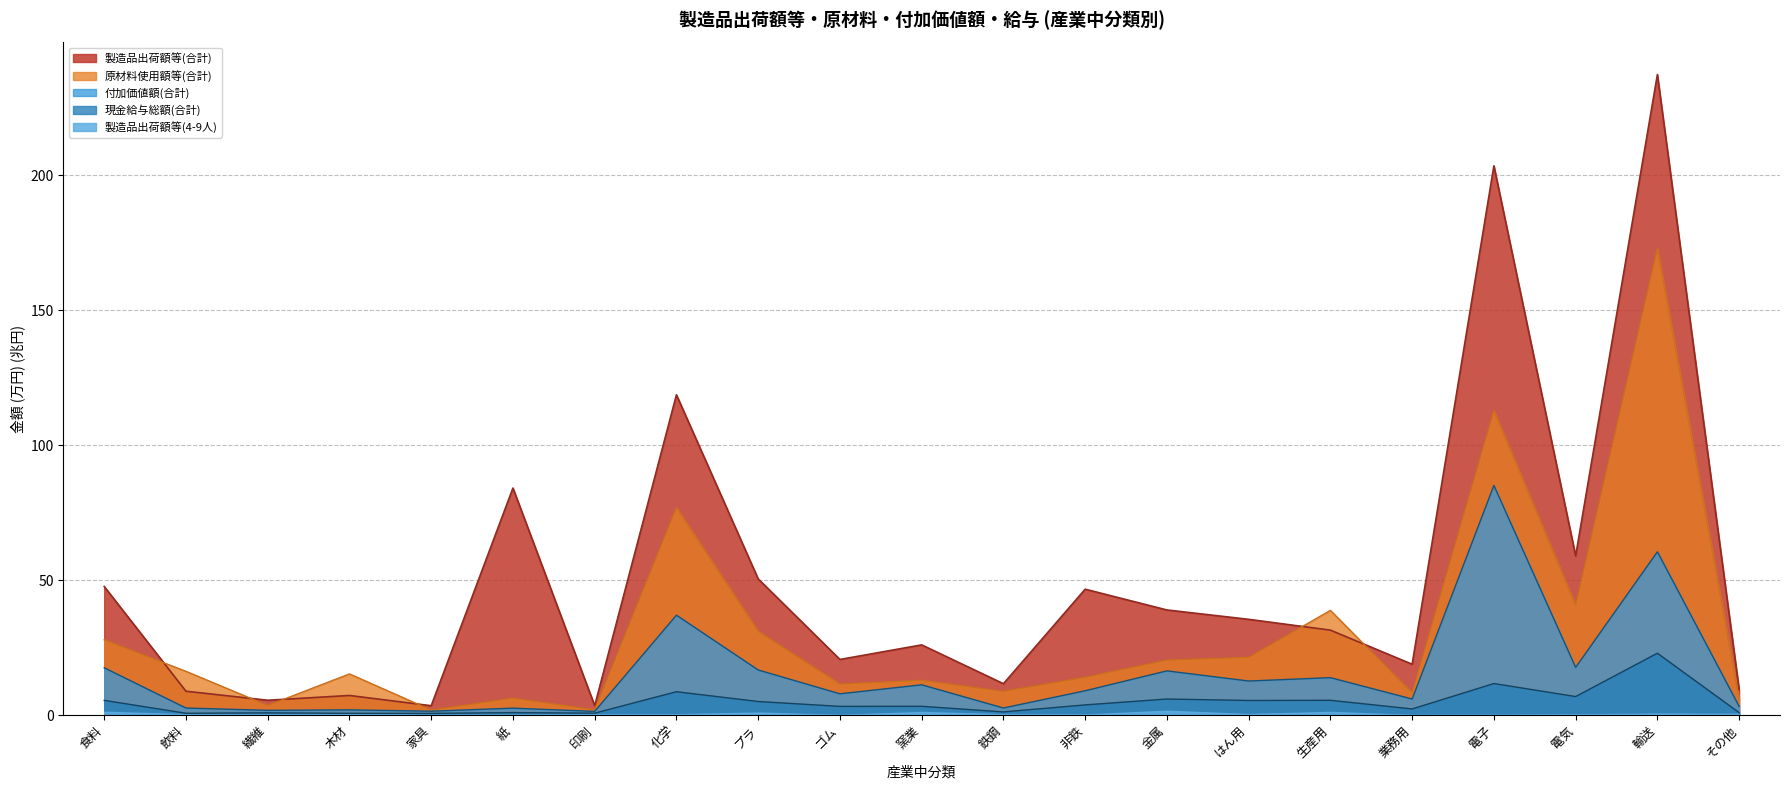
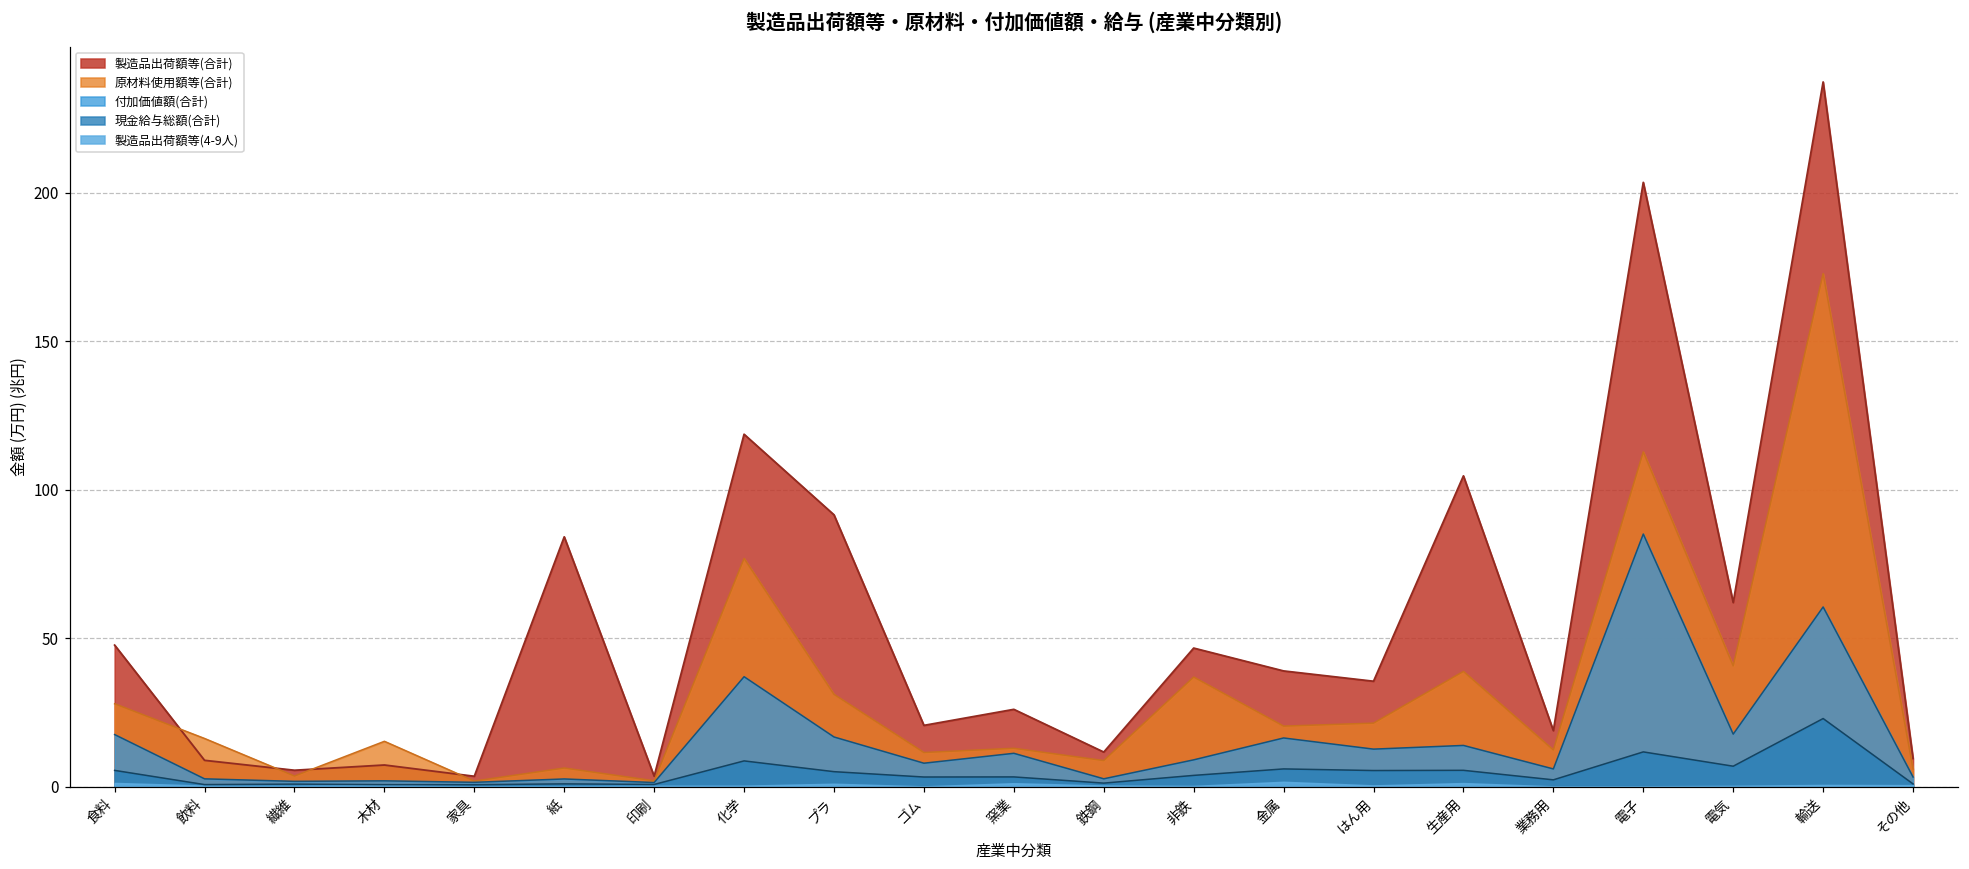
製造品出荷額等(合計), プラ: 50 -> 92
原材料使用額等(合計), 非鉄: 14 -> 37
製造品出荷額等(合計), 生産用: 31 -> 105
原材料使用額等(合計), 業務用: 8 -> 12
製造品出荷額等(合計), 電気: 59 -> 62
